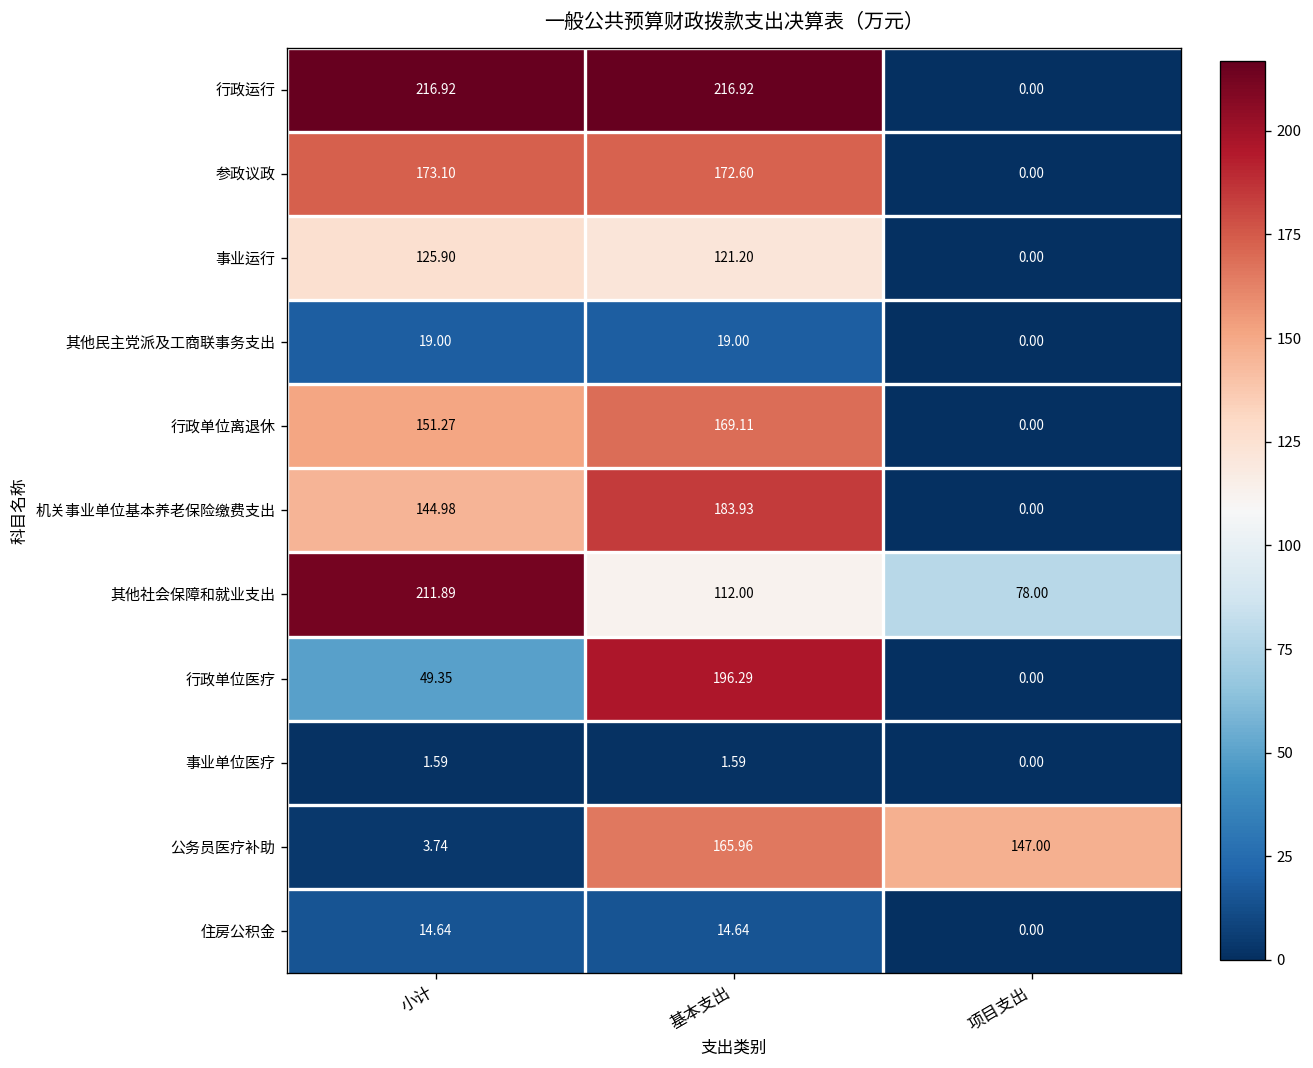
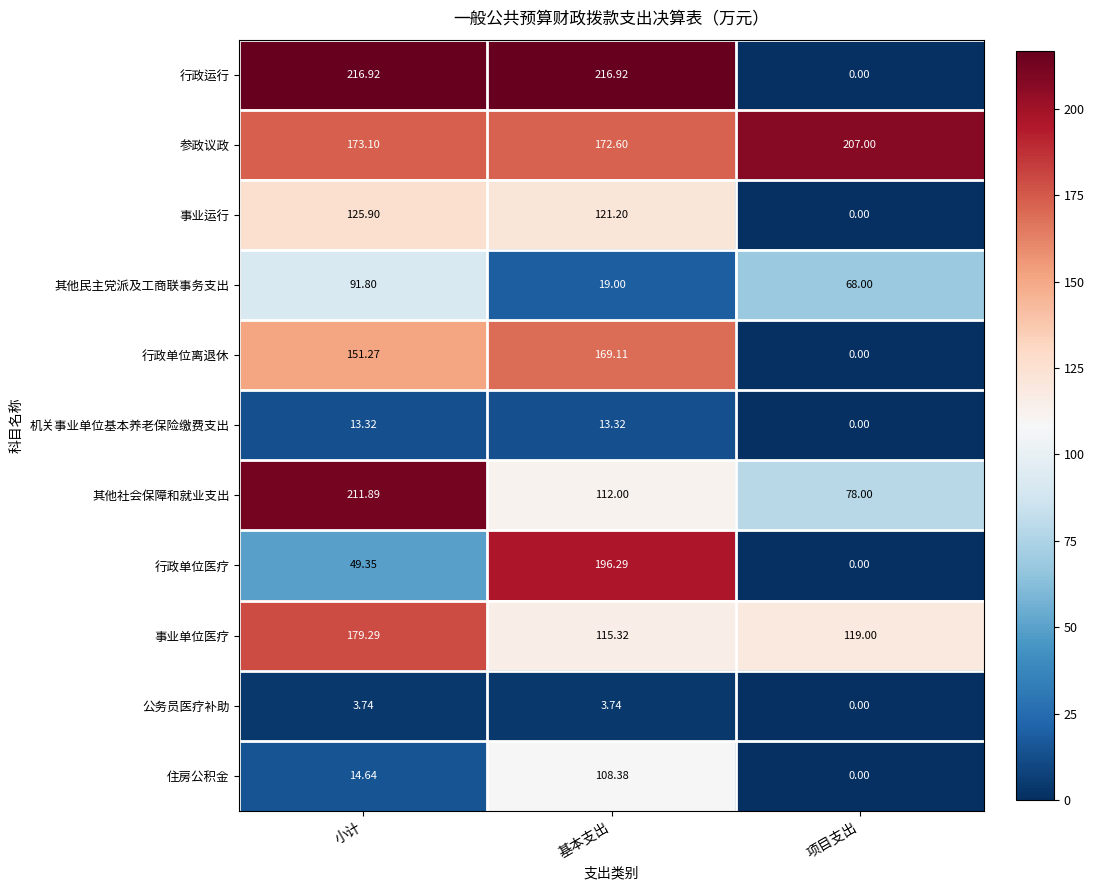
参政议政, 项目支出: 0.00 -> 207.00
其他民主党派及工商联事务支出, 小计: 19.00 -> 91.80
其他民主党派及工商联事务支出, 项目支出: 0.00 -> 68.00
机关事业单位基本养老保险缴费支出, 小计: 144.98 -> 13.32
机关事业单位基本养老保险缴费支出, 基本支出: 183.93 -> 13.32
事业单位医疗, 小计: 1.59 -> 179.29
事业单位医疗, 基本支出: 1.59 -> 115.32
事业单位医疗, 项目支出: 0.00 -> 119.00
公务员医疗补助, 基本支出: 165.96 -> 3.74
公务员医疗补助, 项目支出: 147.00 -> 0.00
住房公积金, 基本支出: 14.64 -> 108.38
